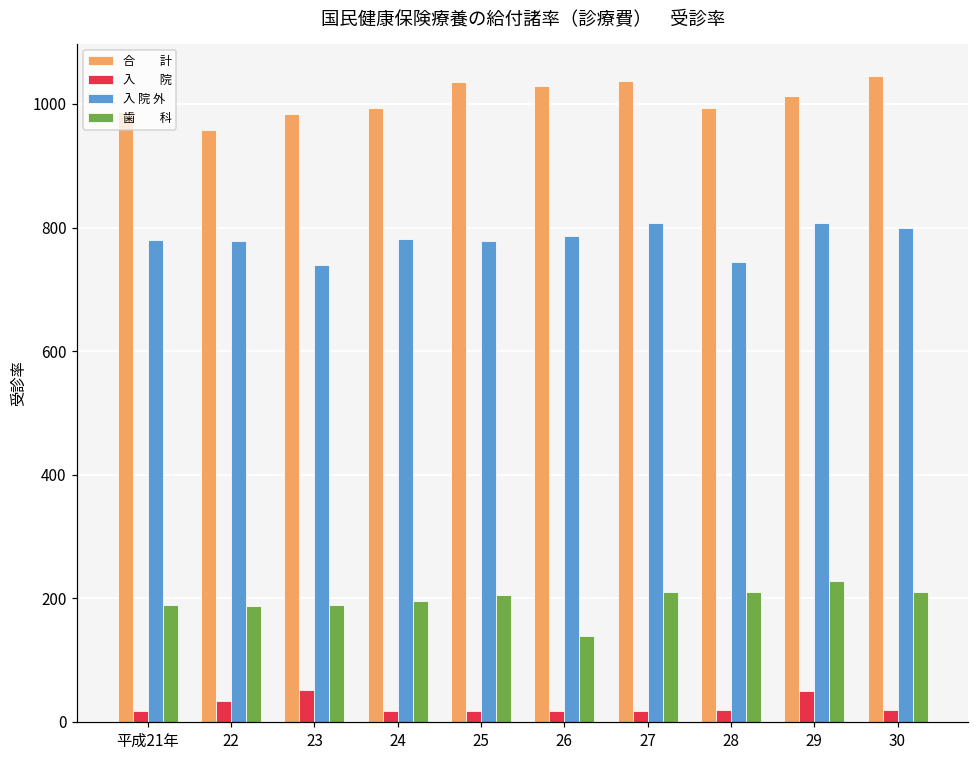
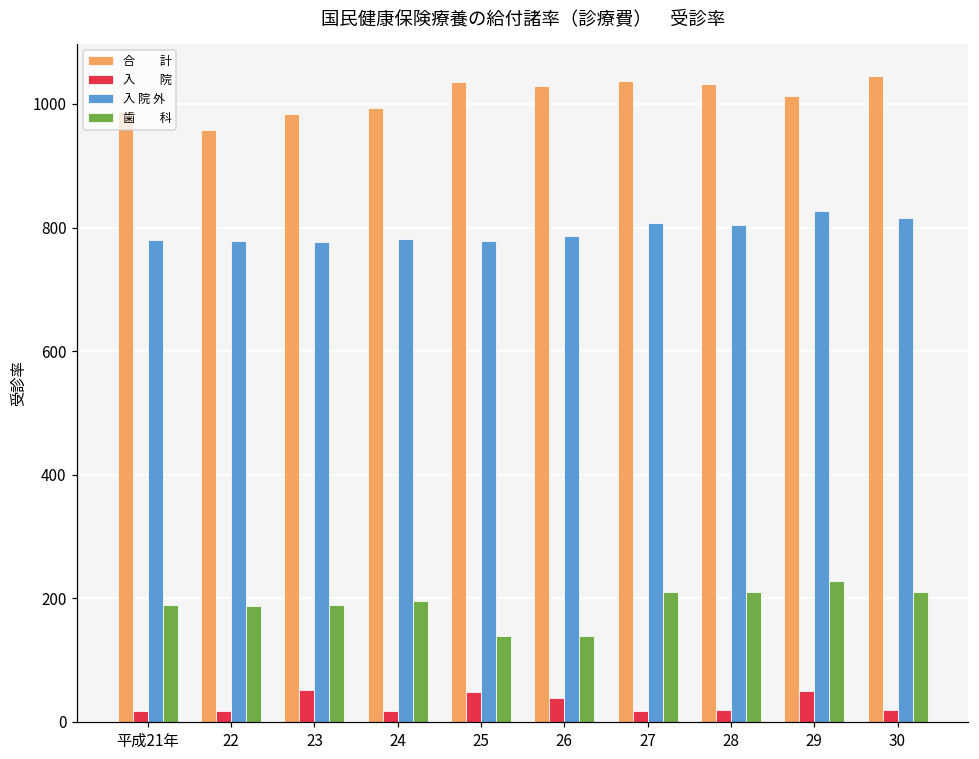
入 院, 22: 30 -> 20
入 院 外, 23: 740 -> 780
入 院, 25: 20 -> 50
歯 科, 25: 200 -> 140
入 院, 26: 20 -> 40
合 計, 28: 990 -> 1030
入 院 外, 28: 740 -> 800
入 院 外, 29: 810 -> 830
入 院 外, 30: 800 -> 820
